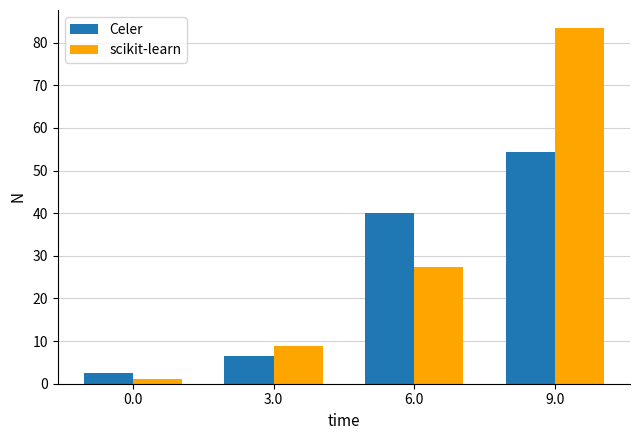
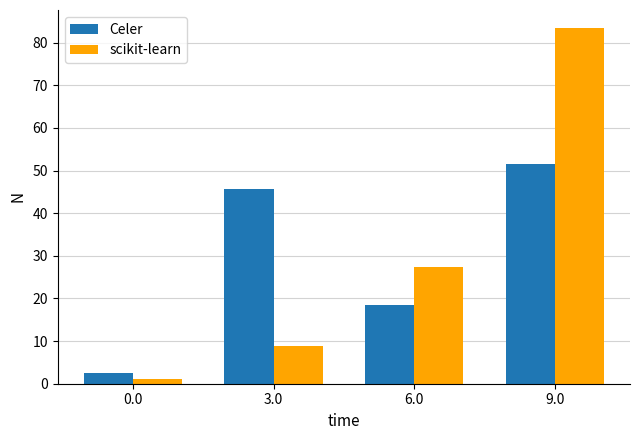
Celer, 3.0: 7 -> 46
Celer, 6.0: 40 -> 19
Celer, 9.0: 54 -> 52
